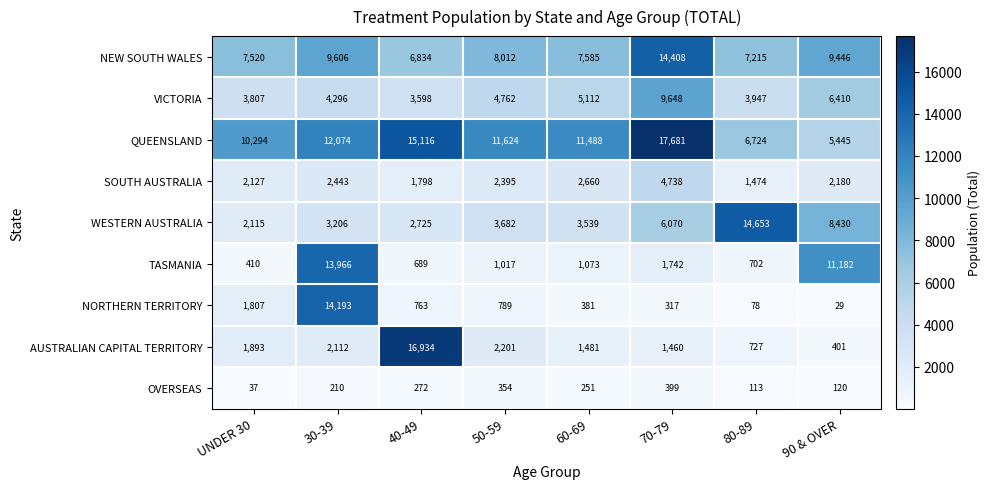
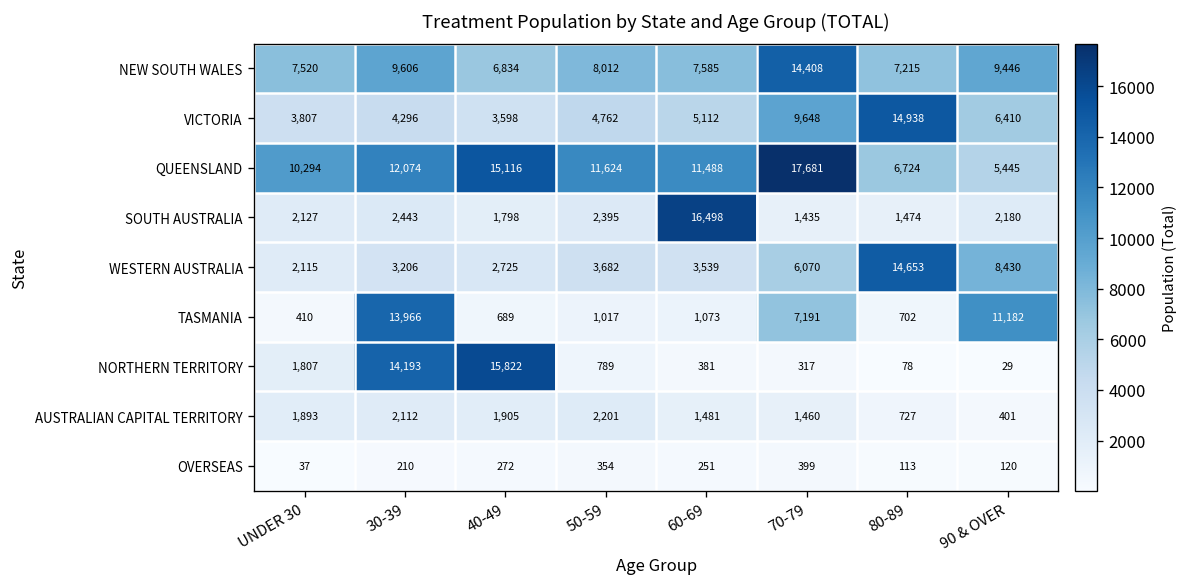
VICTORIA, 80-89: 3,947 -> 14,938
SOUTH AUSTRALIA, 60-69: 2,660 -> 16,498
SOUTH AUSTRALIA, 70-79: 4,738 -> 1,435
TASMANIA, 70-79: 1,742 -> 7,191
NORTHERN TERRITORY, 40-49: 763 -> 15,822
AUSTRALIAN CAPITAL TERRITORY, 40-49: 16,934 -> 1,905
